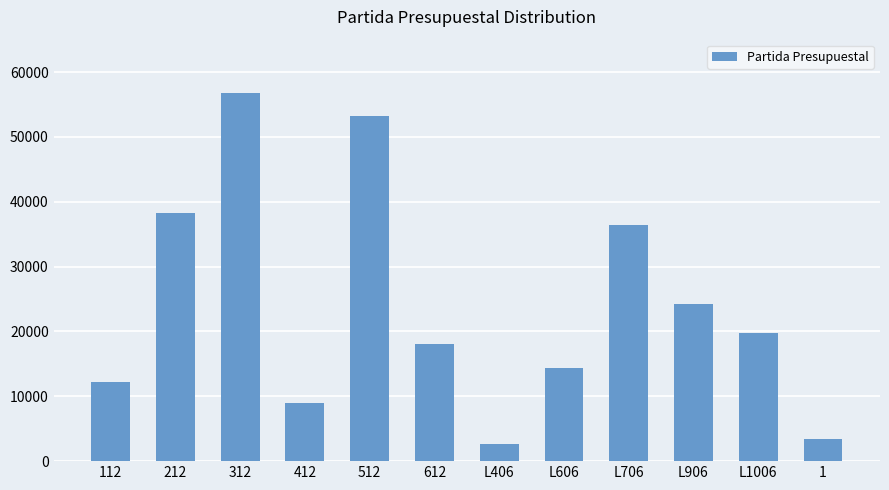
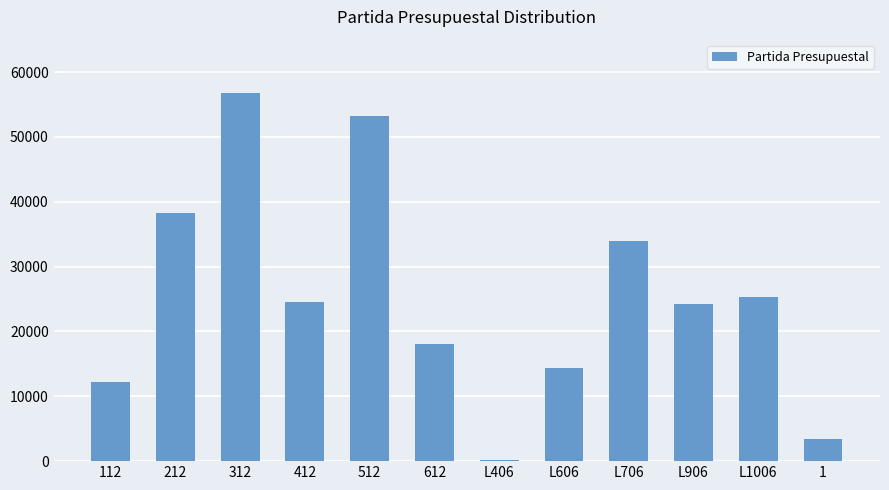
412: 9000 -> 25000
L406: 3000 -> 0
L706: 36000 -> 34000
L1006: 20000 -> 25000
